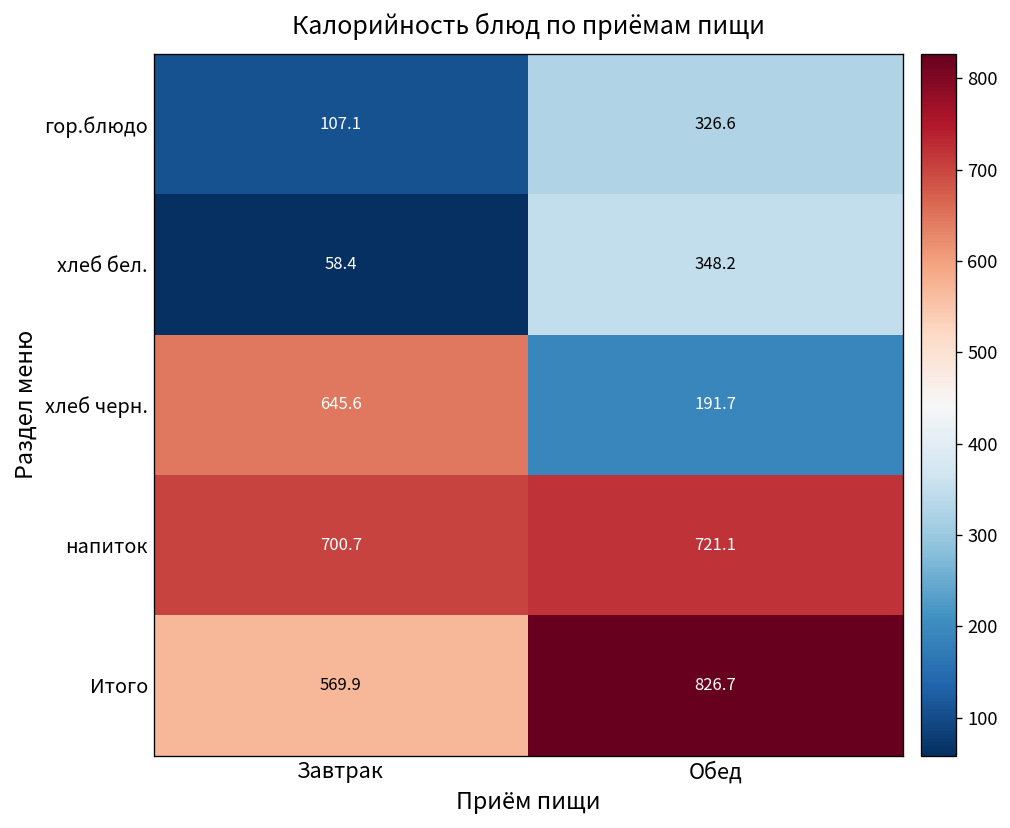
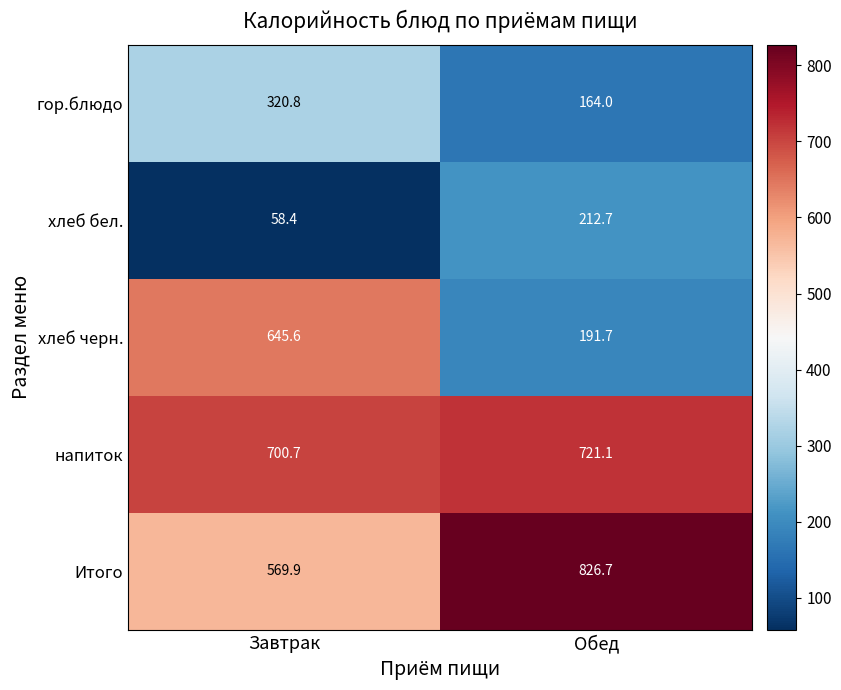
гор.блюдо, Завтрак: 107.1 -> 320.8
гор.блюдо, Обед: 326.6 -> 164.0
хлеб бел., Обед: 348.2 -> 212.7
